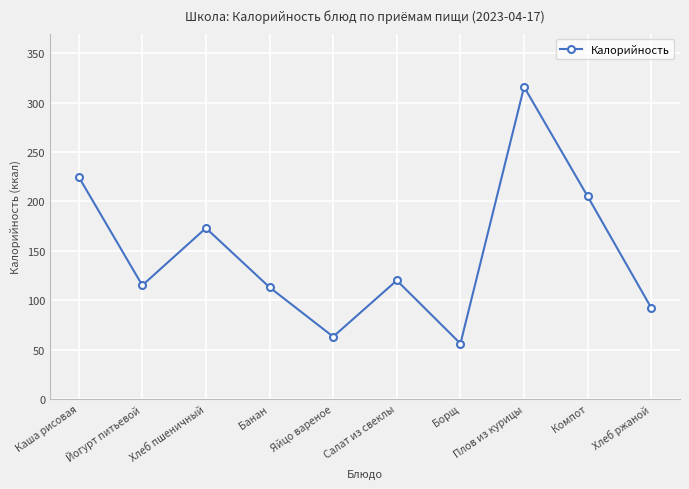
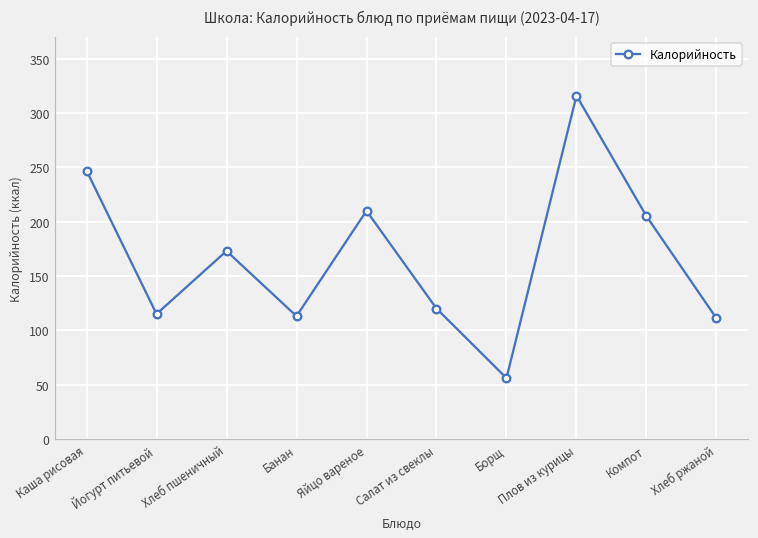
Каша рисовая: 230 -> 250
Яйцо вареное: 60 -> 210
Хлеб ржаной: 90 -> 110
